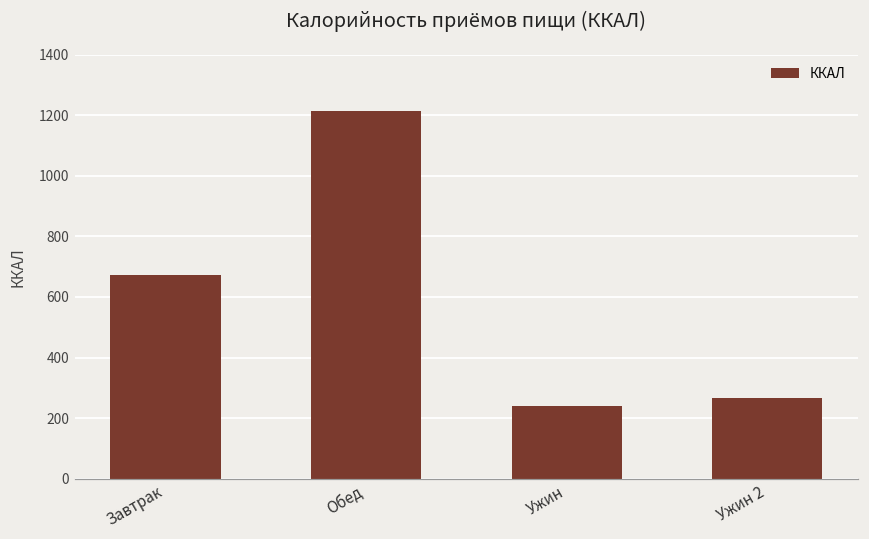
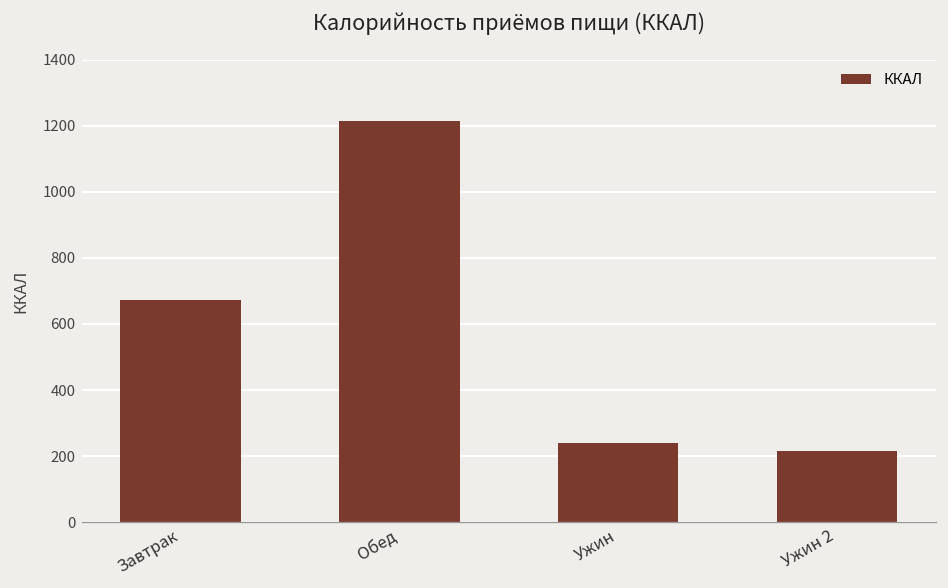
Ужин 2: 270 -> 220
